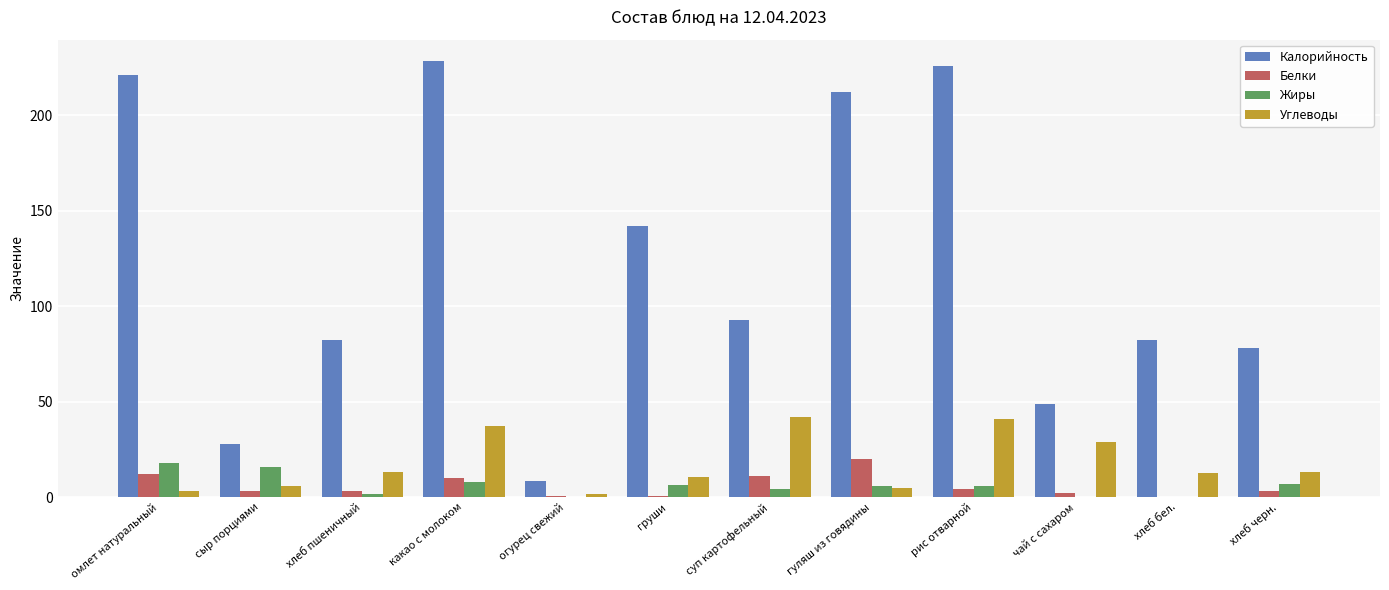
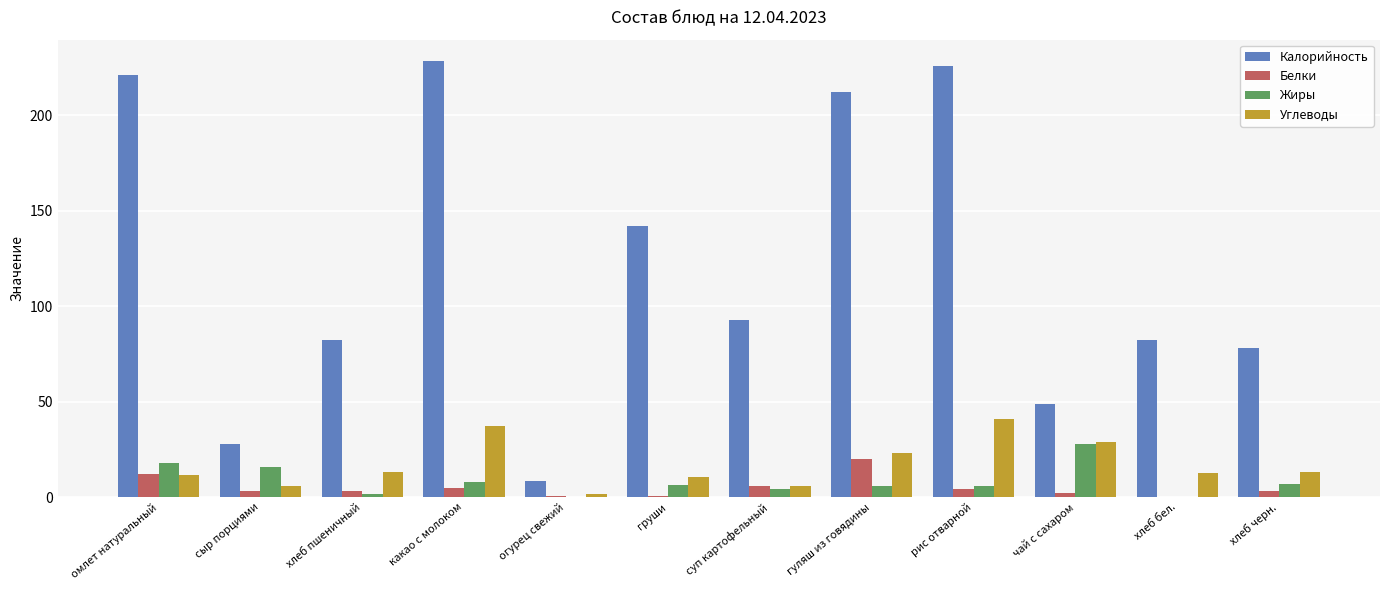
Углеводы, омлет натуральный: 3 -> 11
Белки, какао с молоком: 10 -> 5
Белки, суп картофельный: 11 -> 6
Углеводы, суп картофельный: 42 -> 6
Углеводы, гуляш из говядины: 5 -> 23
Жиры, чай с сахаром: 0 -> 28
